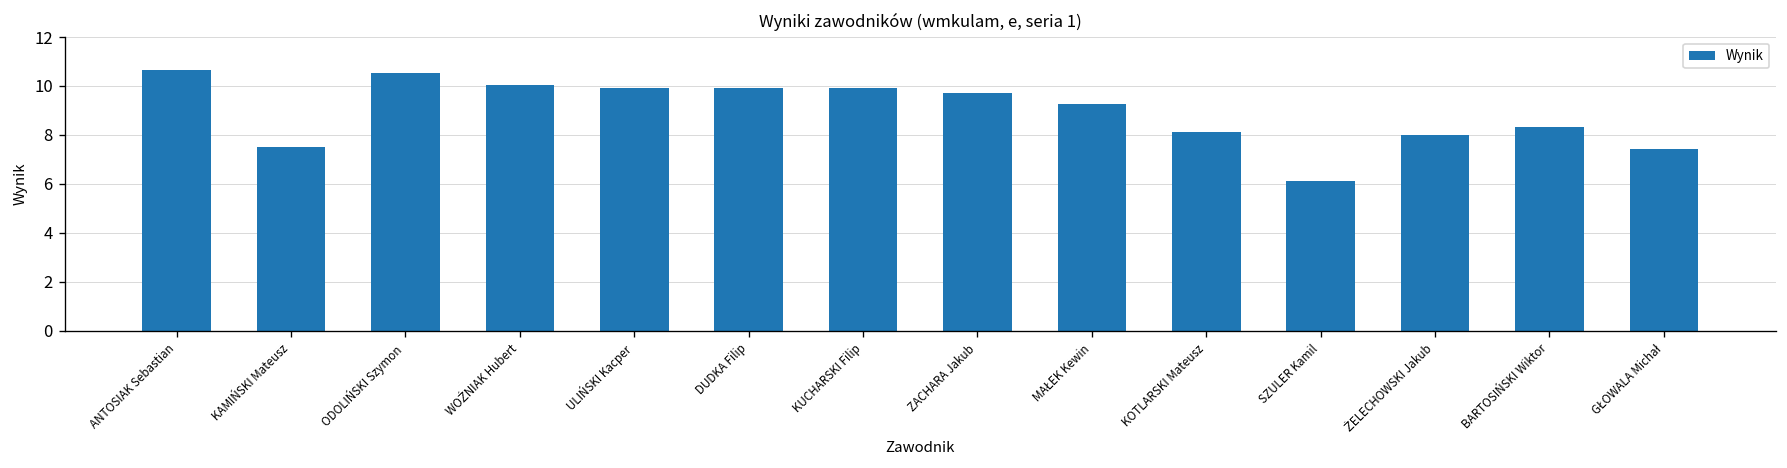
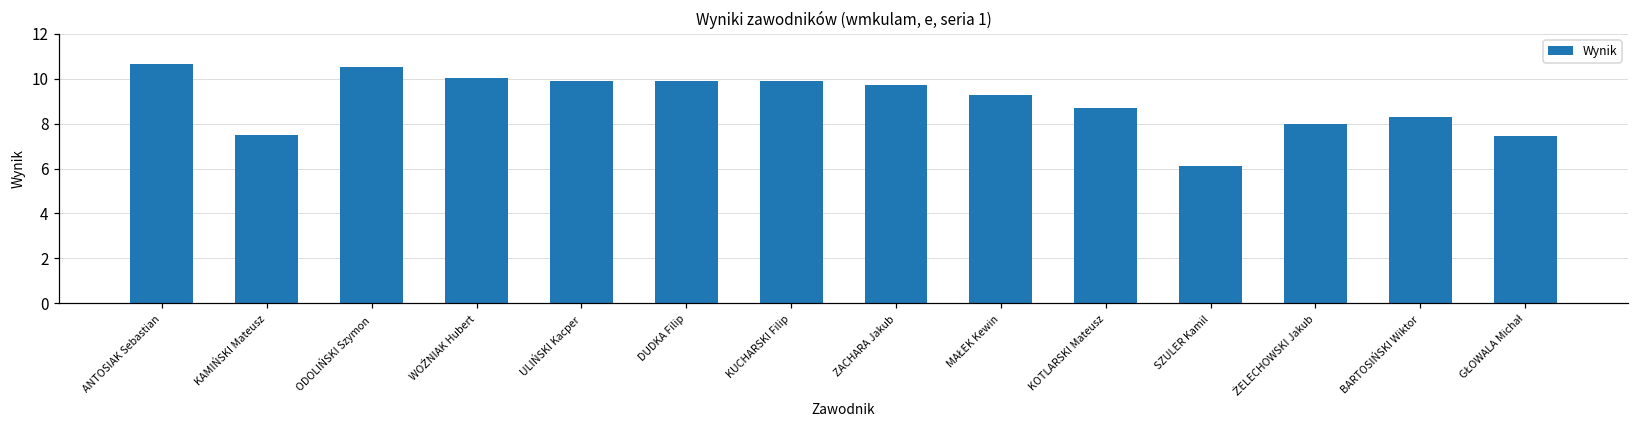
KOTLARSKI Mateusz: 8.1 -> 8.7
